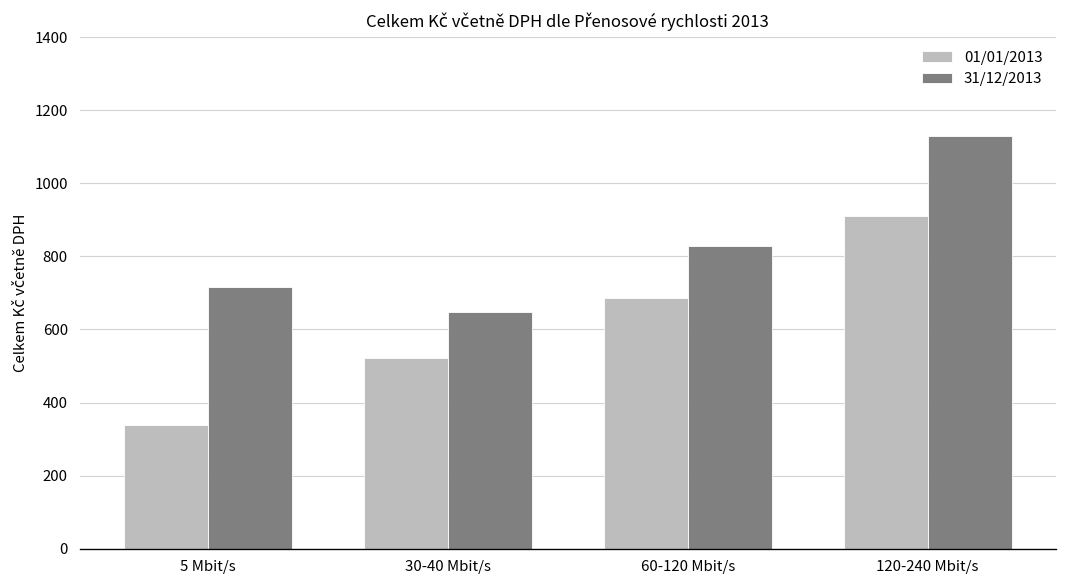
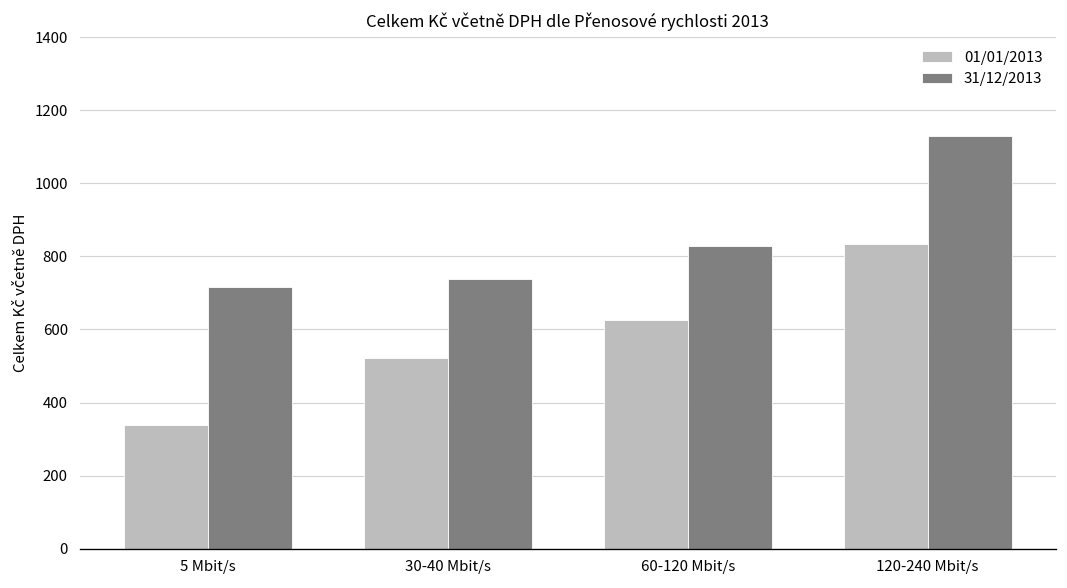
31/12/2013, 30-40 Mbit/s: 650 -> 740
01/01/2013, 60-120 Mbit/s: 690 -> 630
01/01/2013, 120-240 Mbit/s: 910 -> 830
